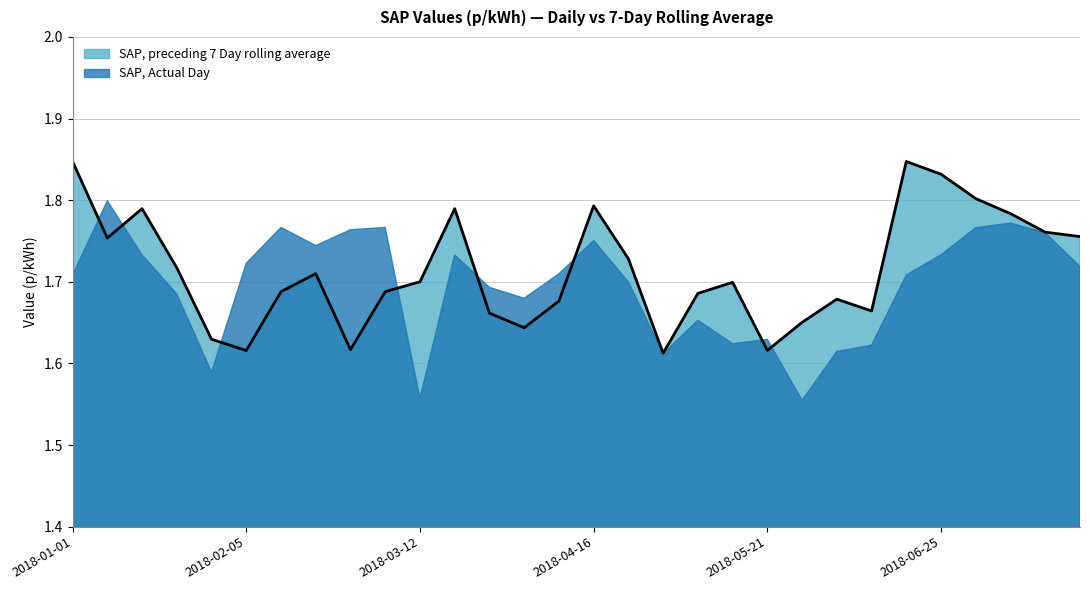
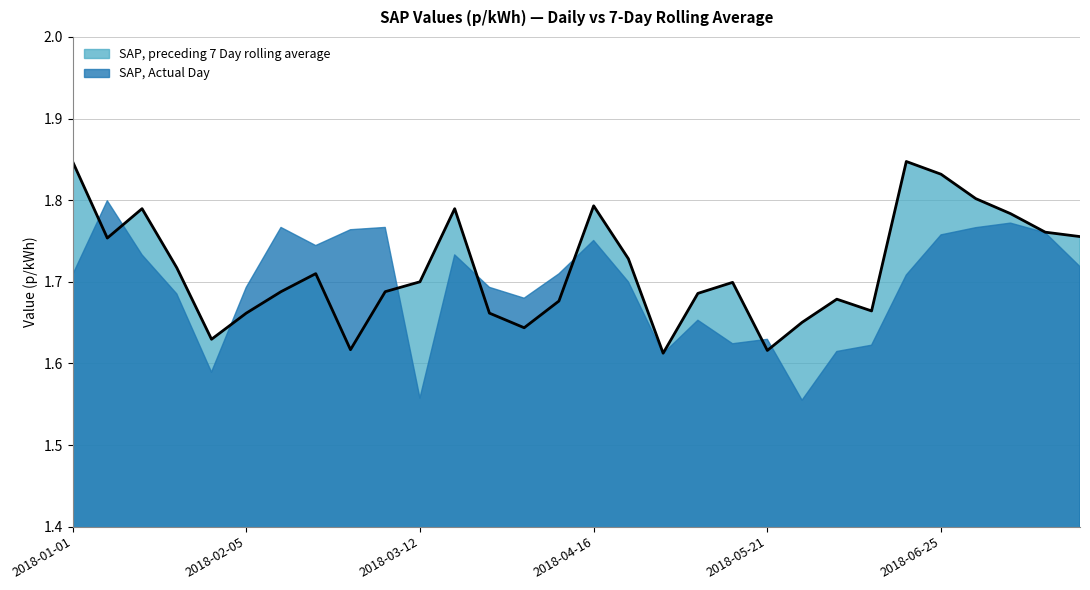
SAP, preceding 7 Day rolling average, 2018-02-05: 1.62 -> 1.66
SAP, Actual Day, 2018-02-05: 1.72 -> 1.69
SAP, Actual Day, 2018-06-25: 1.73 -> 1.76
